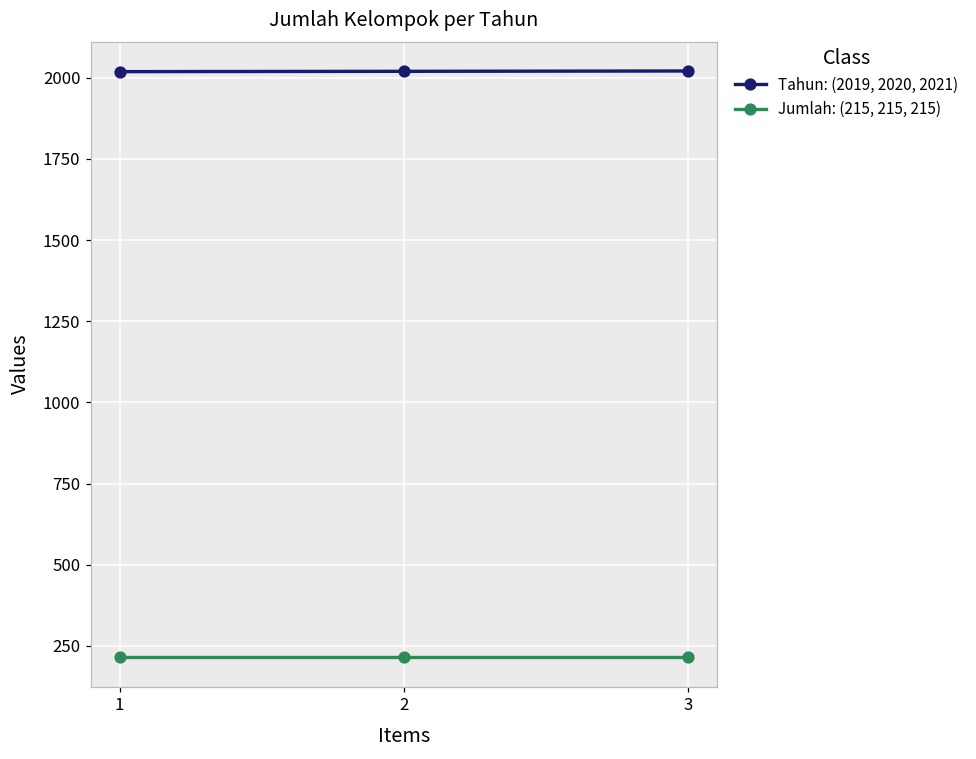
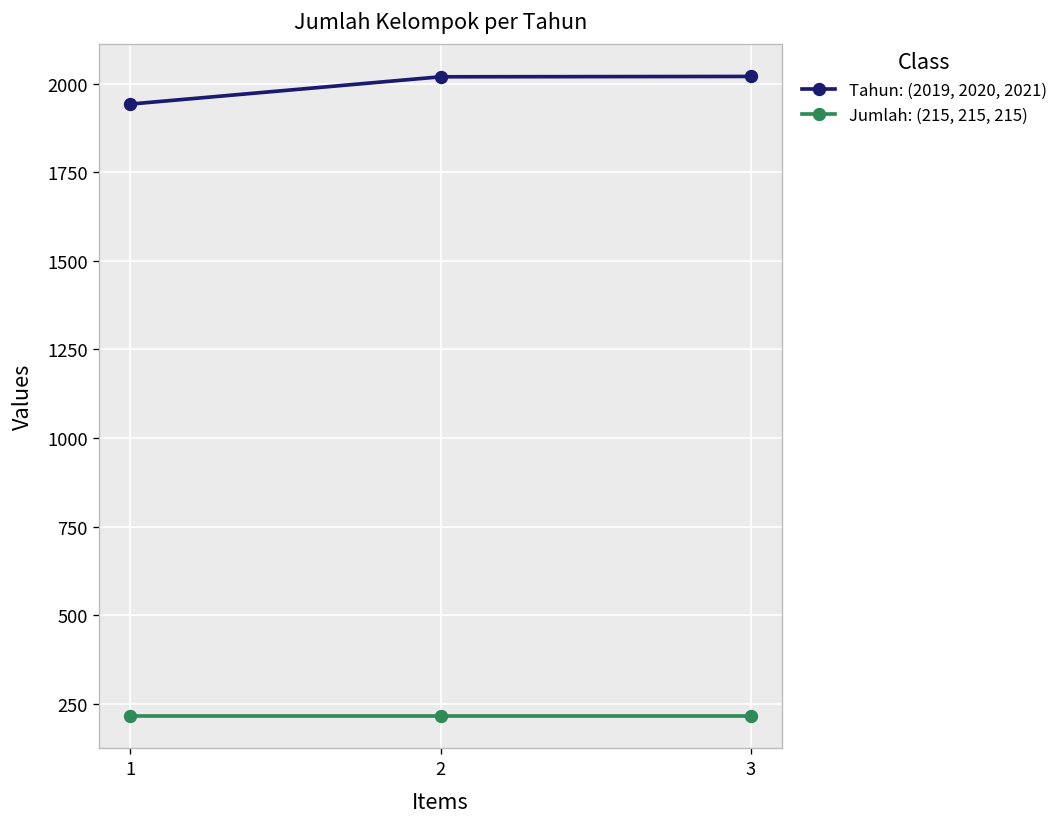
Tahun: (2019, 2020, 2021), 1: 2020 -> 1940
